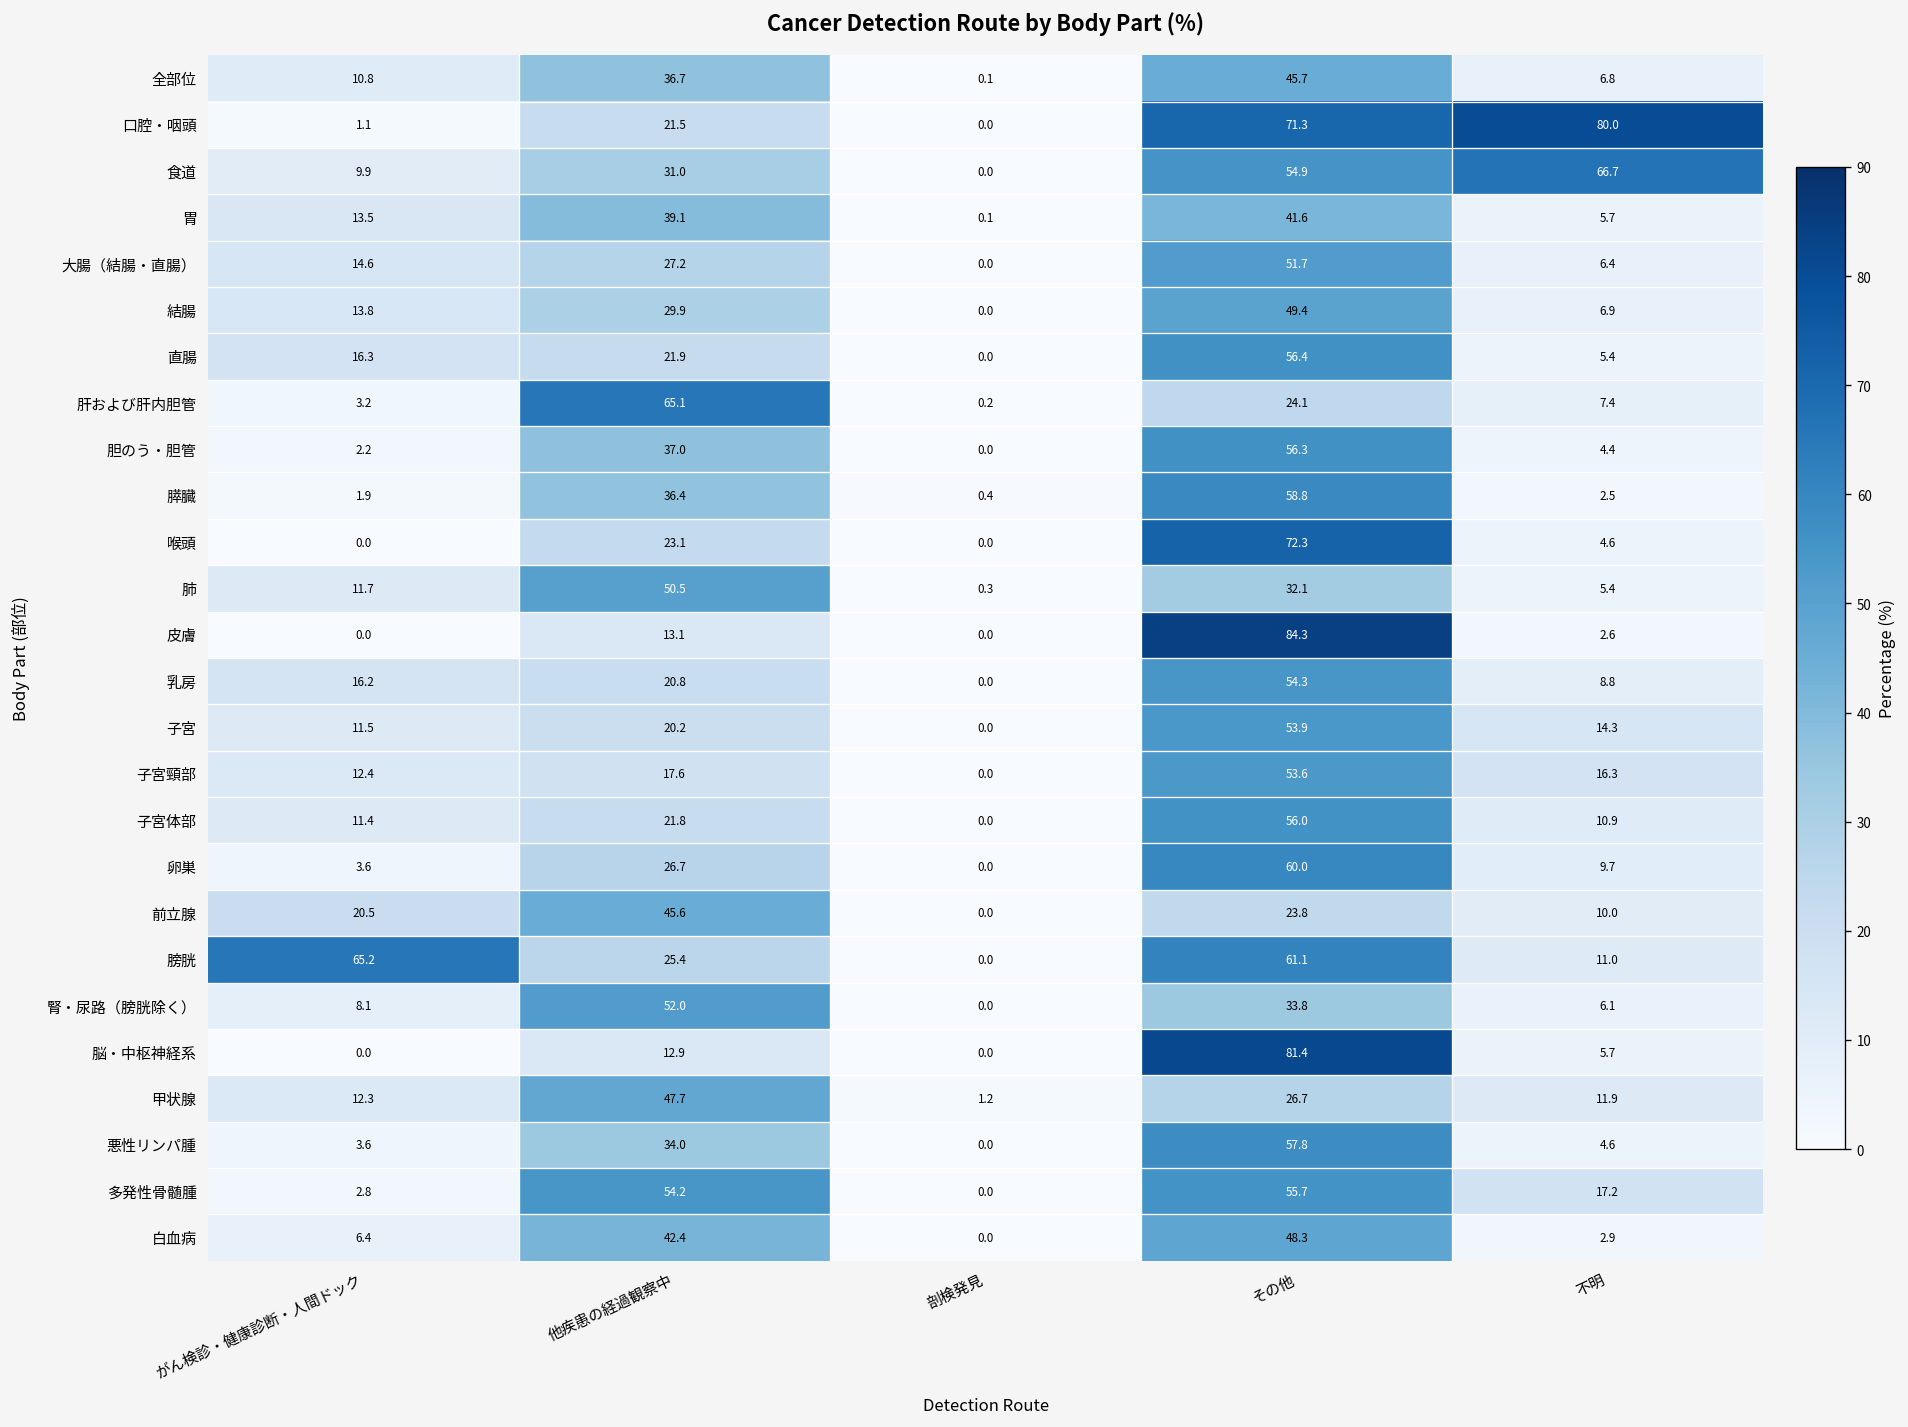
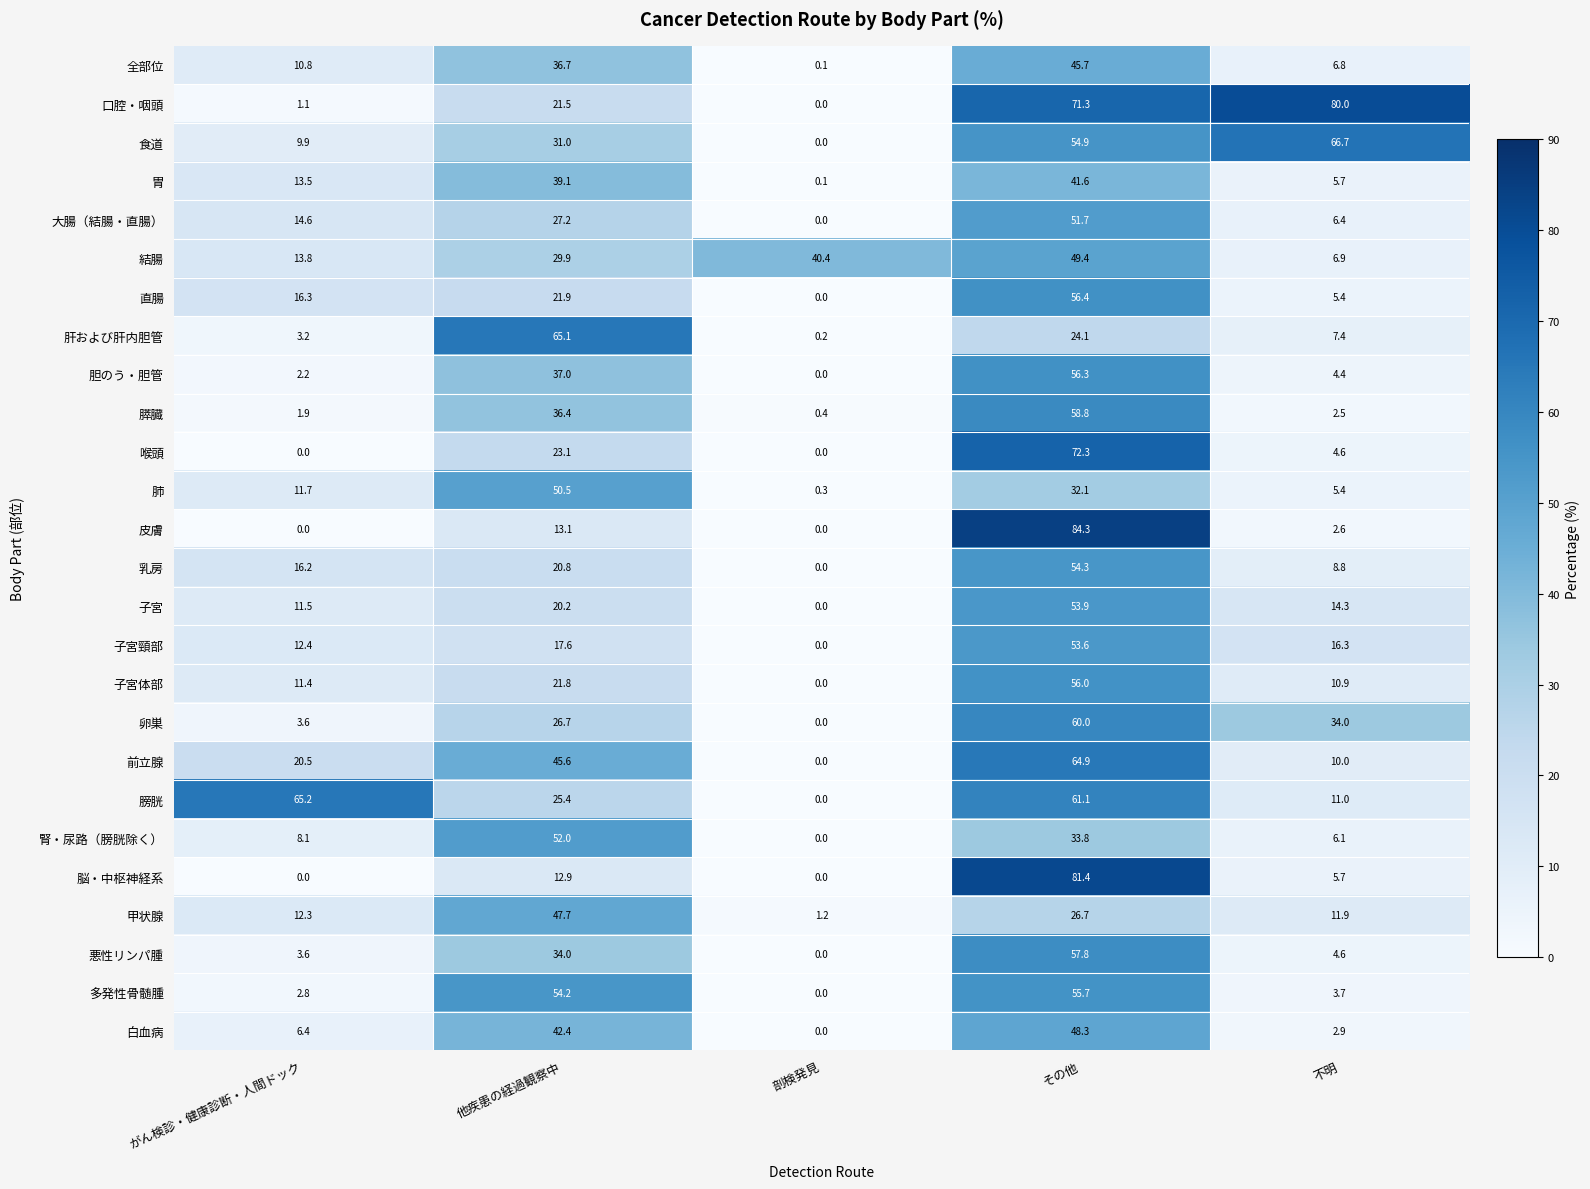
結腸, 剖検発見: 0.0 -> 40.4
卵巣, 不明: 9.7 -> 34.0
前立腺, その他: 23.8 -> 64.9
多発性骨髄腫, 不明: 17.2 -> 3.7
